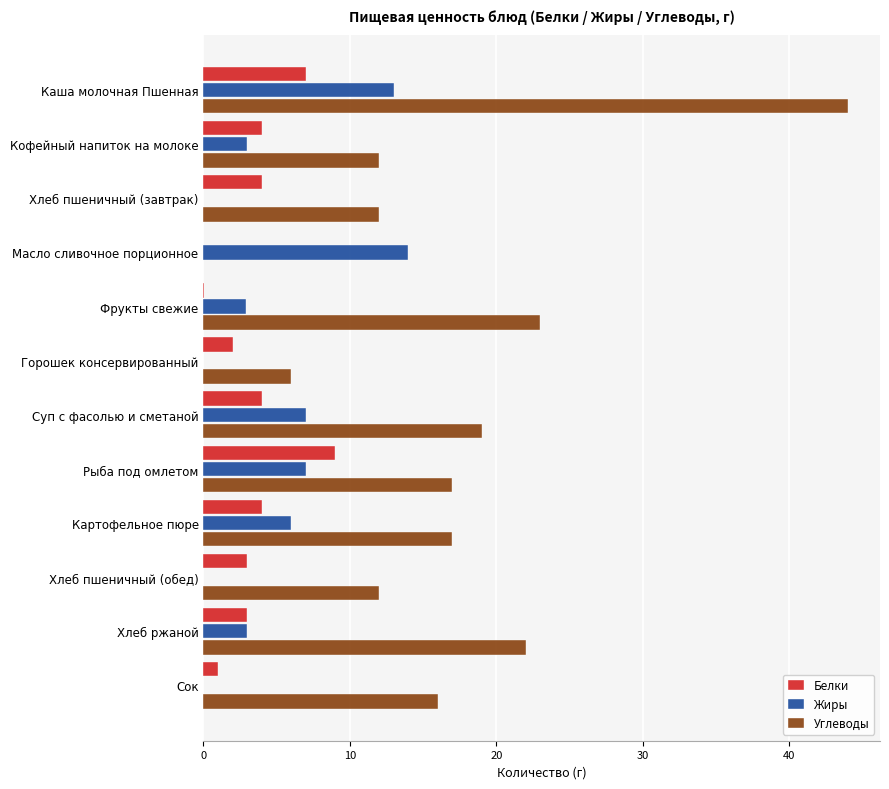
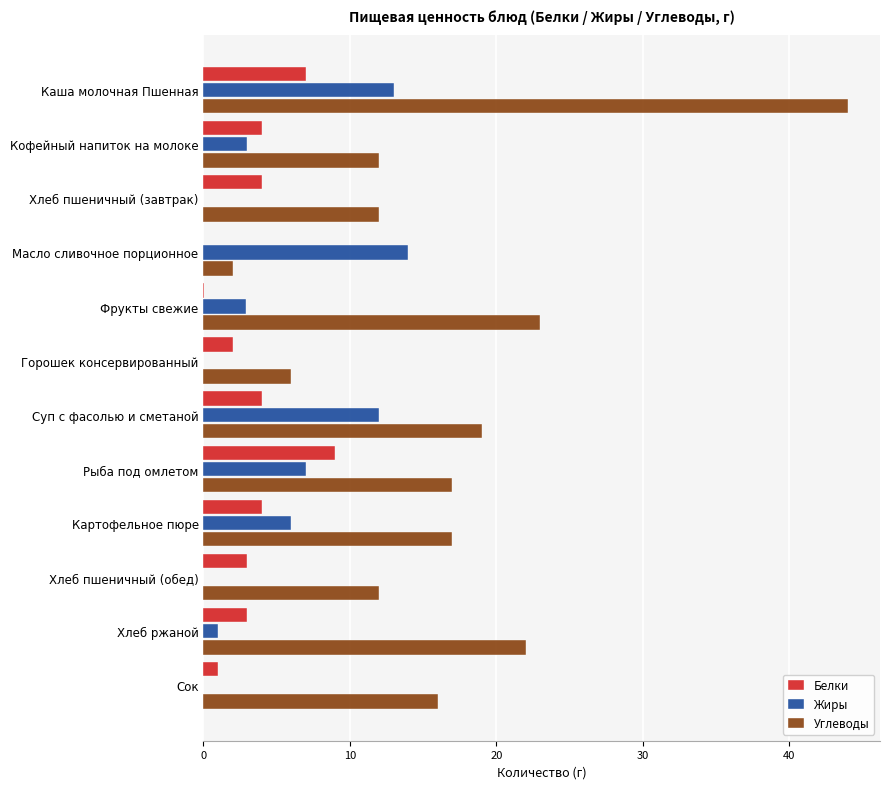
Углеводы, Масло сливочное порционное: 0 -> 2
Жиры, Суп с фасолью и сметаной: 7 -> 12
Жиры, Хлеб ржаной: 3 -> 1
